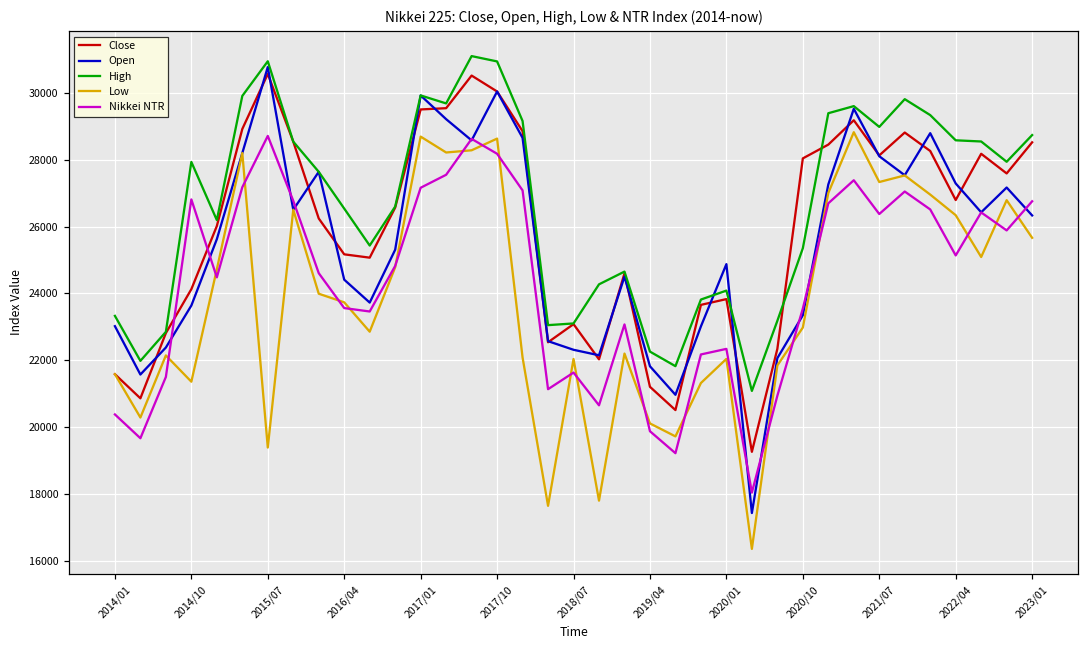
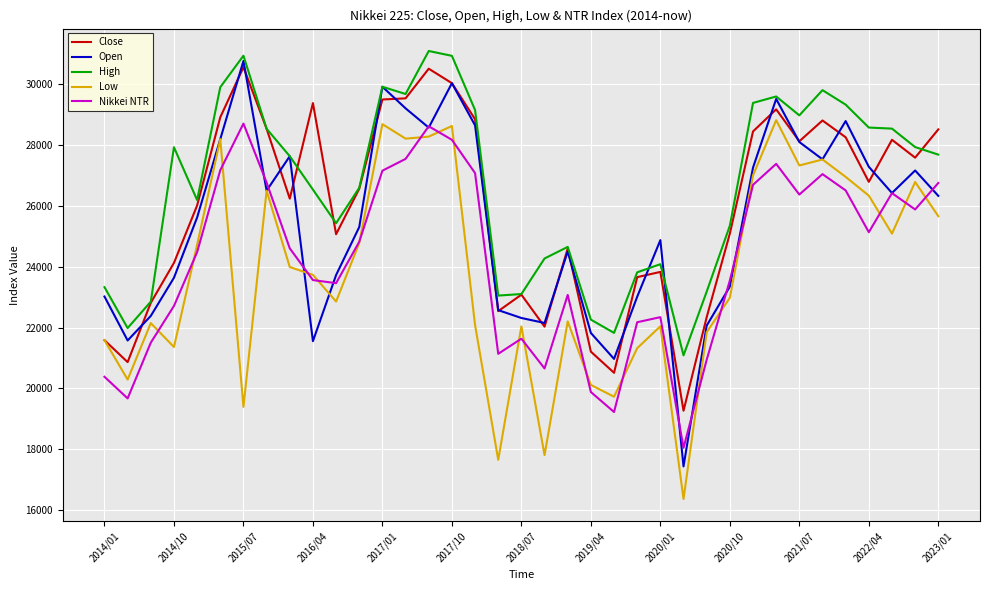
Nikkei NTR, 2014/10: 26800 -> 22700
Close, 2016/04: 25200 -> 29400
Open, 2016/04: 24400 -> 21600
Close, 2020/10: 28000 -> 25100
High, 2023/01: 28700 -> 27700
